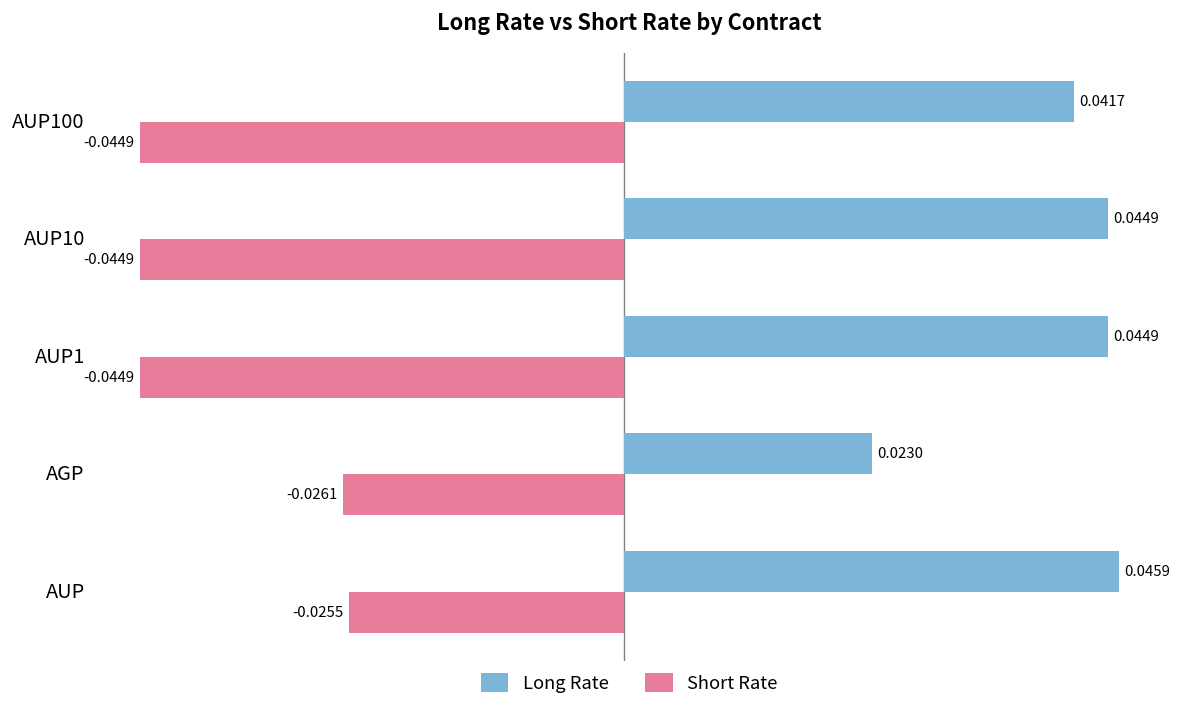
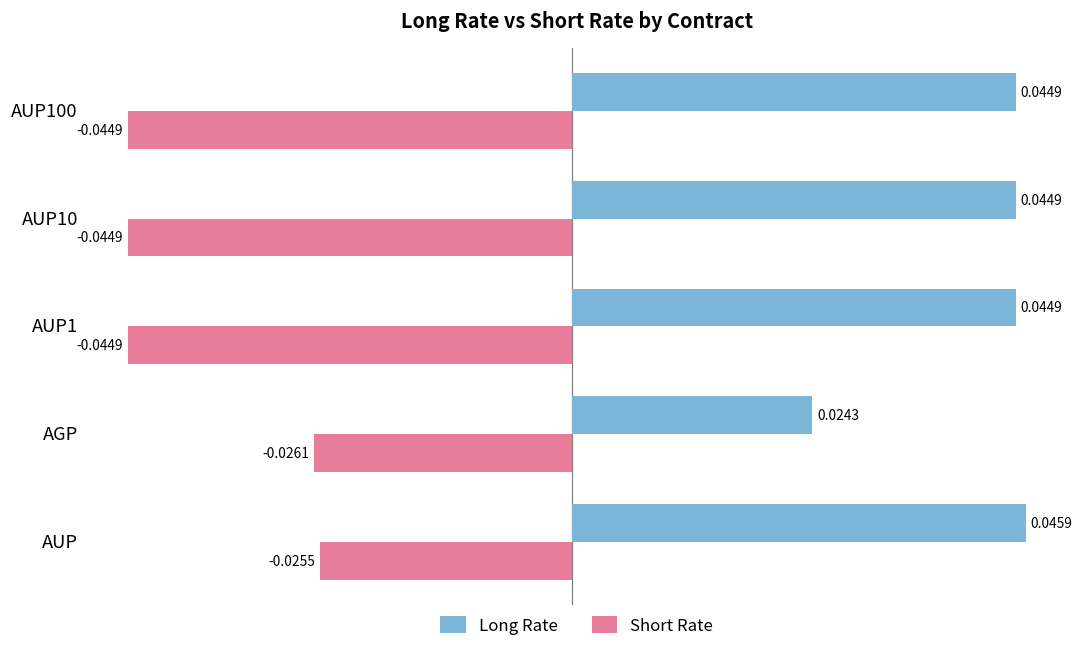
Long Rate, AUP100: 0.0417 -> 0.0449
Long Rate, AGP: 0.0230 -> 0.0243
